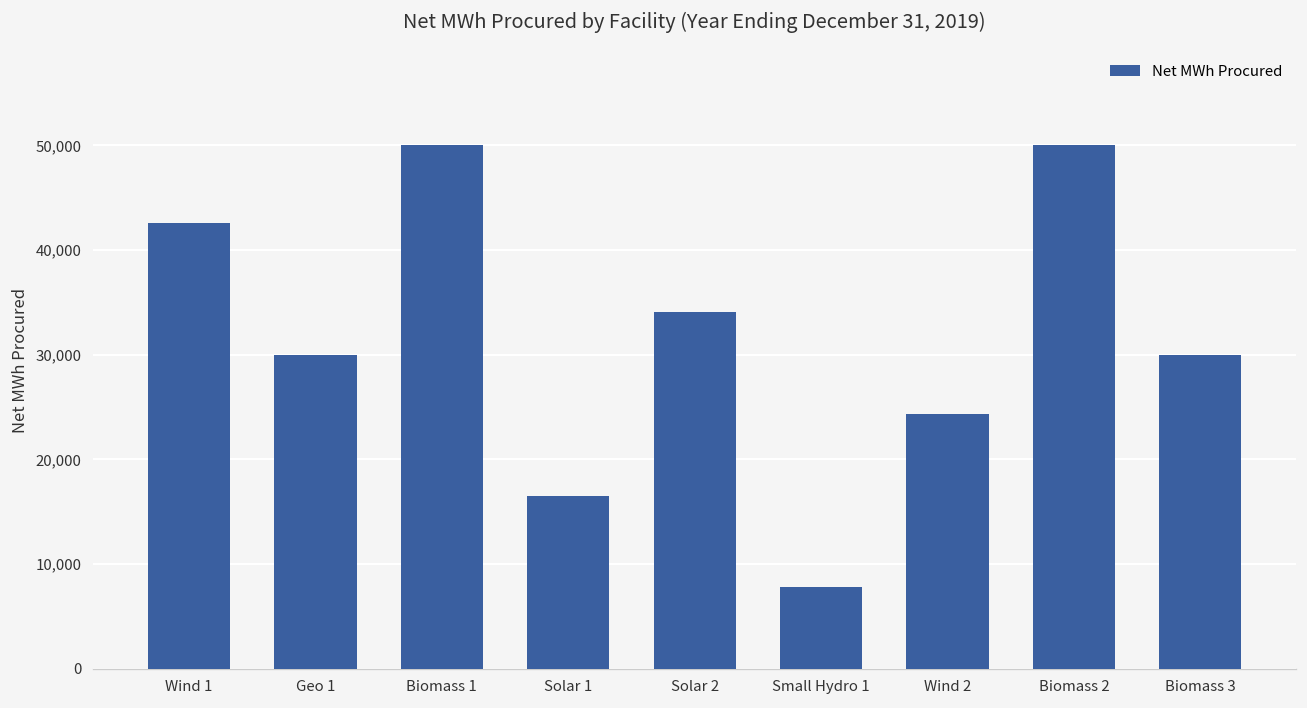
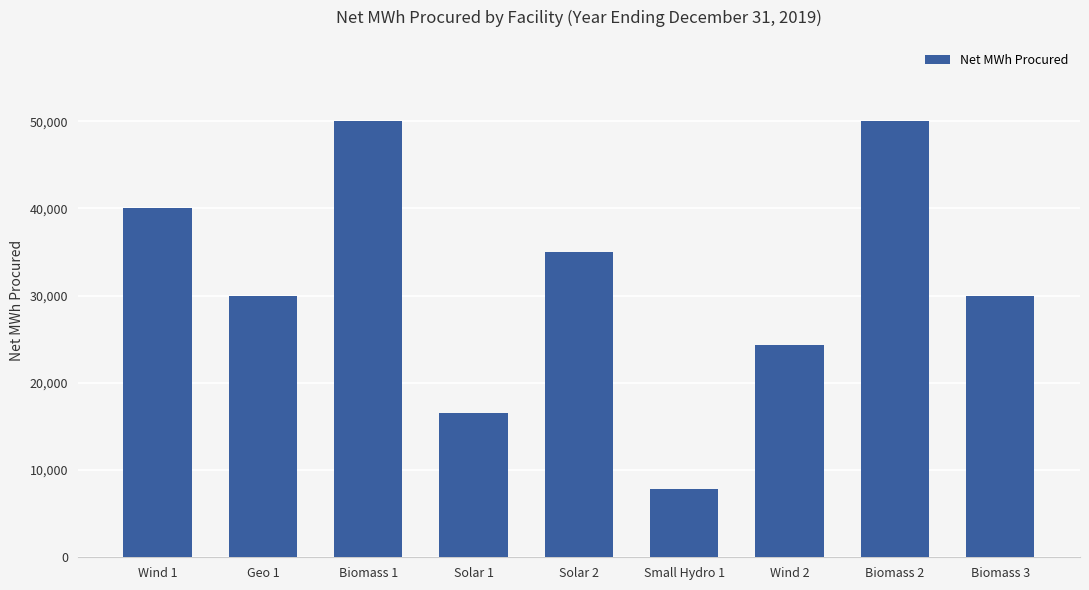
Wind 1: 43,000 -> 40,000
Solar 2: 34,000 -> 35,000
